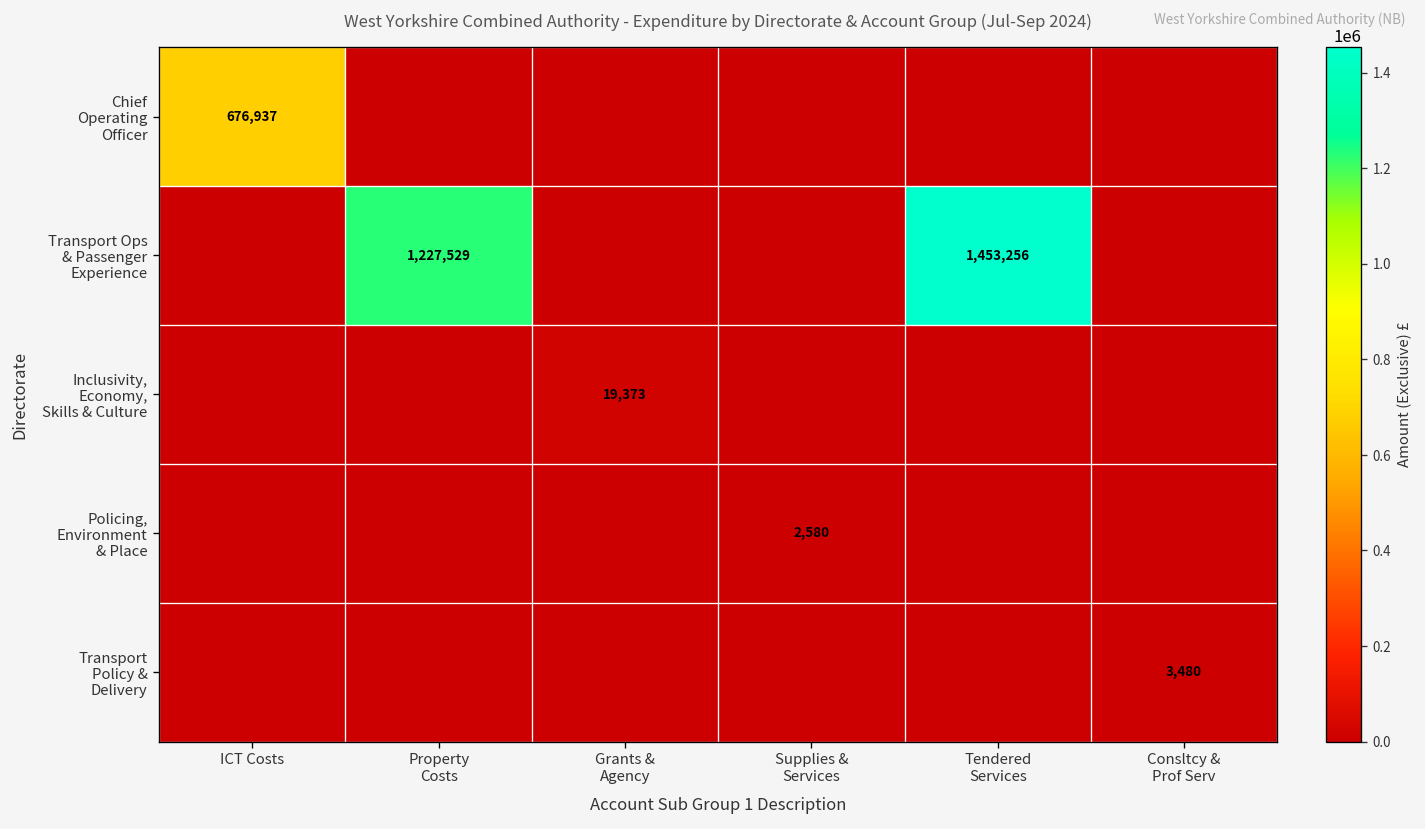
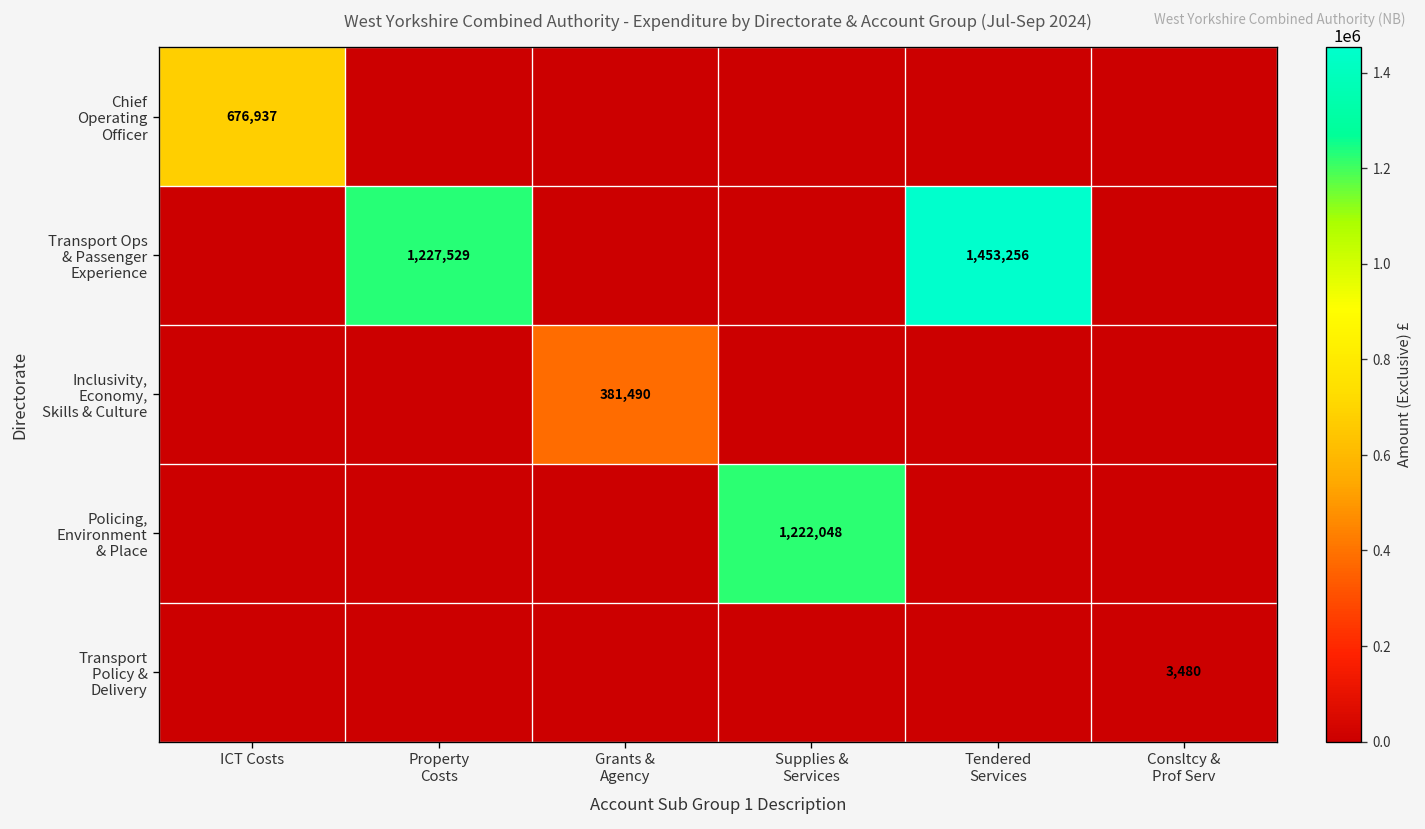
Inclusivity, Economy, Skills & Culture, Grants & Agency: 19,373 -> 381,490
Policing, Environment & Place, Supplies & Services: 2,580 -> 1,222,048
